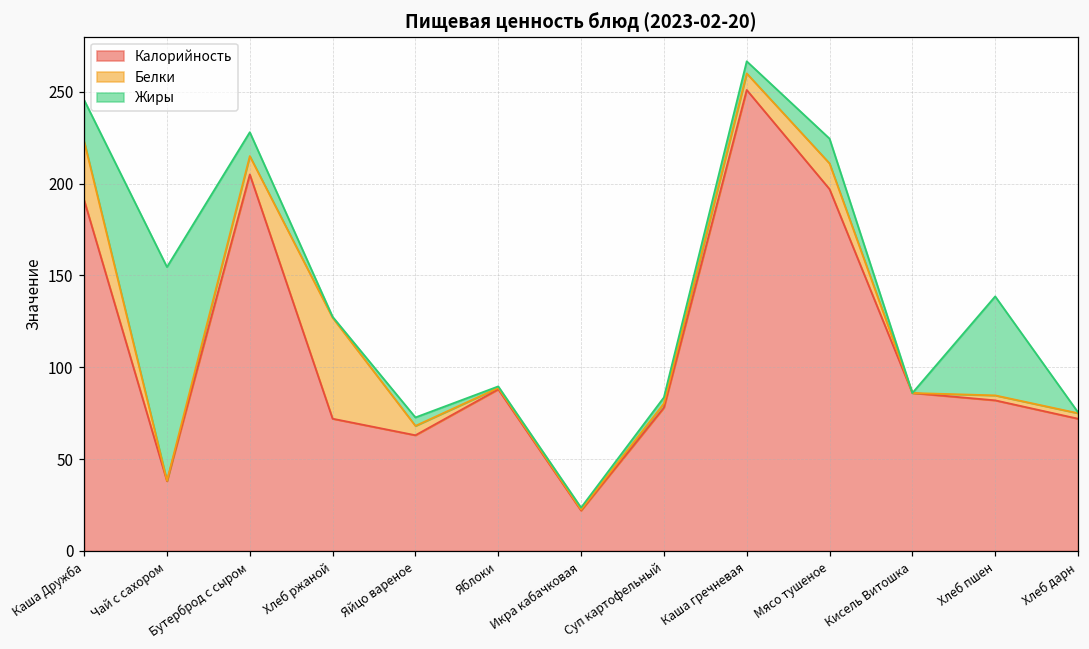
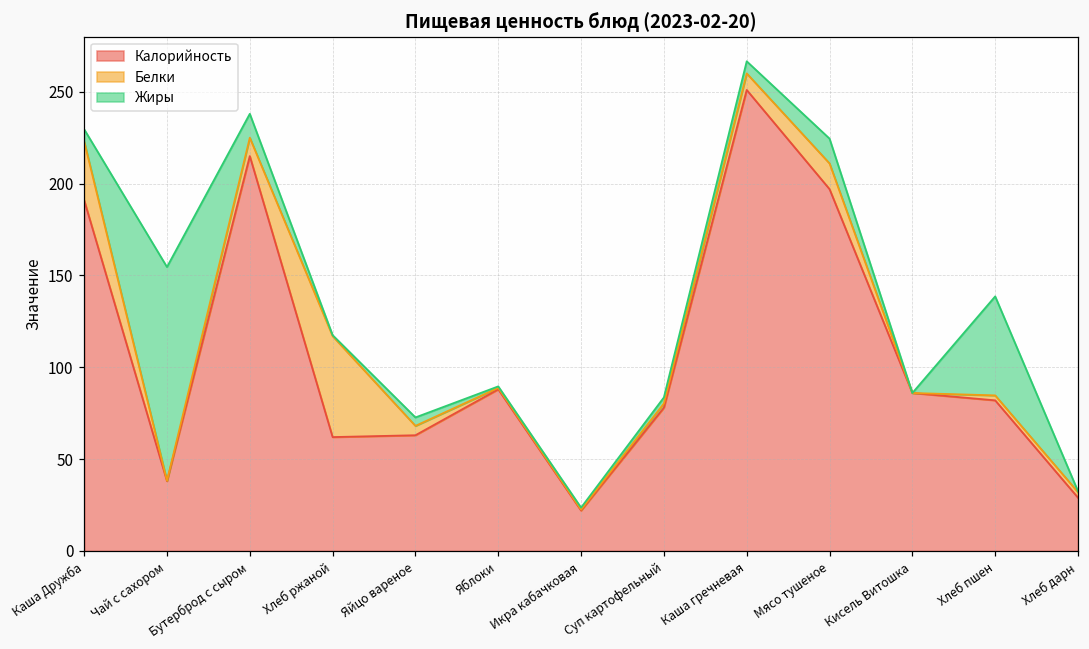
Жиры, Каша Дружба: 23 -> 7
Калорийность, Бутерброд с сыром: 205 -> 215
Калорийность, Хлеб ржаной: 72 -> 62
Калорийность, Хлеб дарн: 72 -> 29
